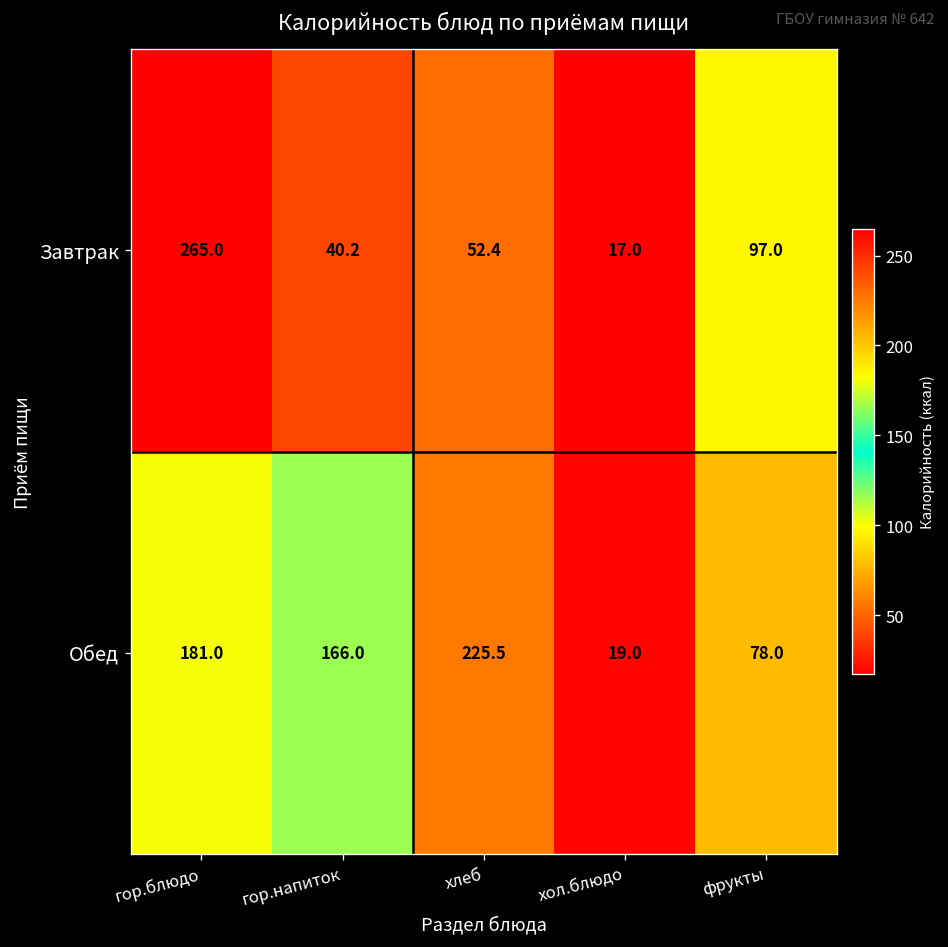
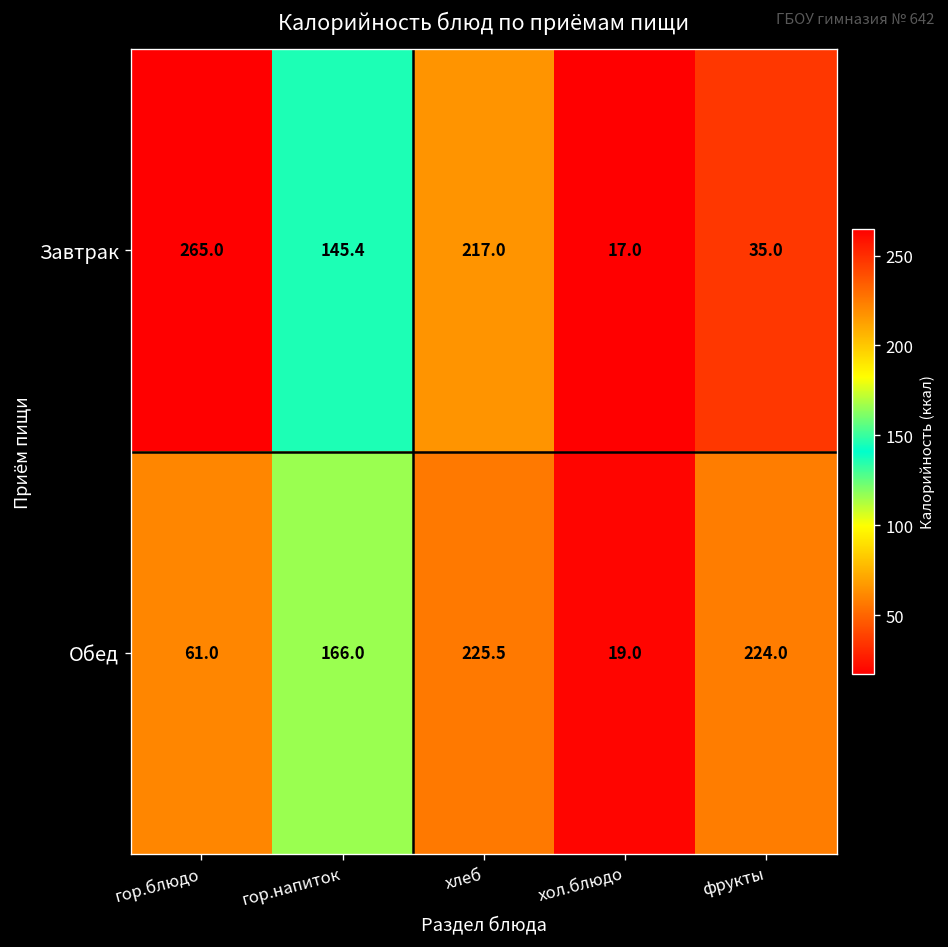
Завтрак, гор.напиток: 40.2 -> 145.4
Завтрак, хлеб: 52.4 -> 217.0
Завтрак, фрукты: 97.0 -> 35.0
Обед, гор.блюдо: 181.0 -> 61.0
Обед, фрукты: 78.0 -> 224.0
